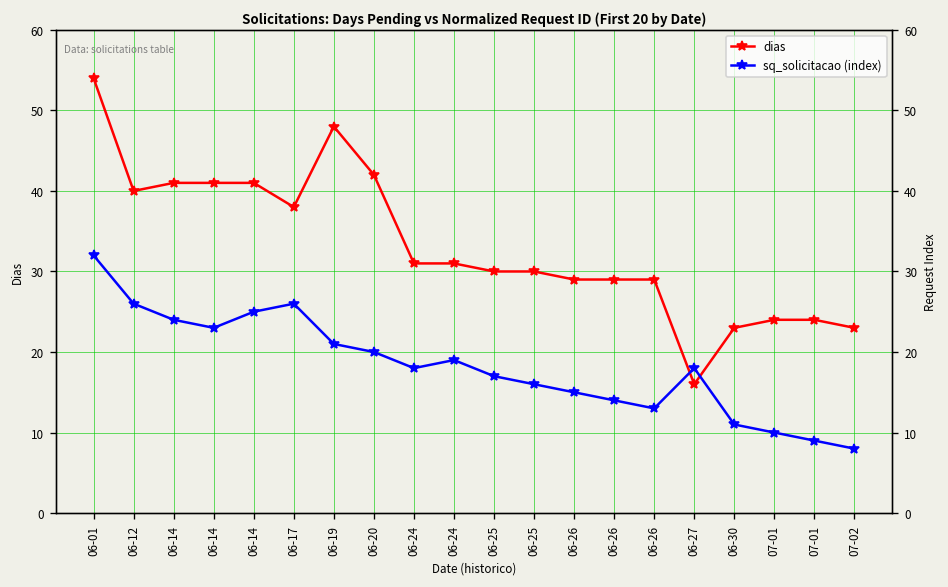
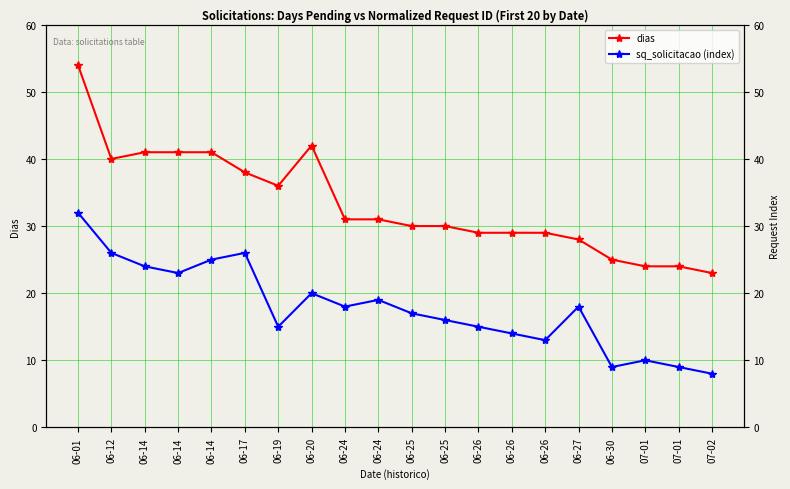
dias, 06-19: 48 -> 36
sq_solicitacao (index), 06-19: 21 -> 15
dias, 06-27: 16 -> 28
dias, 06-30: 23 -> 25
sq_solicitacao (index), 06-30: 11 -> 9
